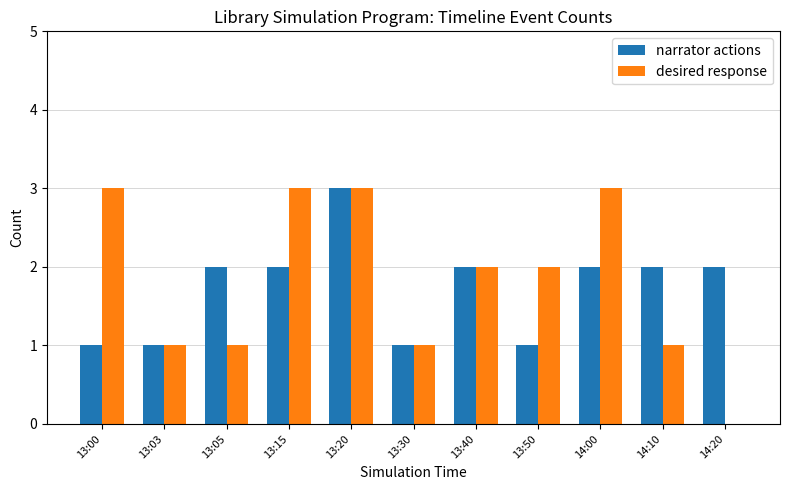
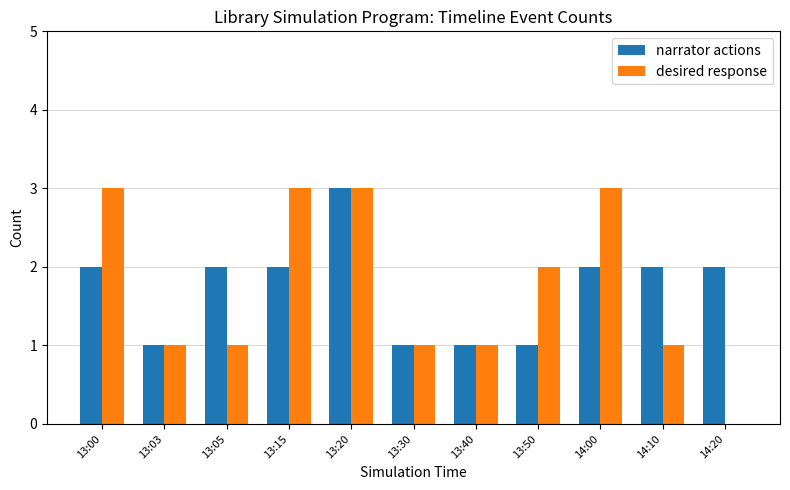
narrator actions, 13:00: 1 -> 2
narrator actions, 13:40: 2 -> 1
desired response, 13:40: 2 -> 1
